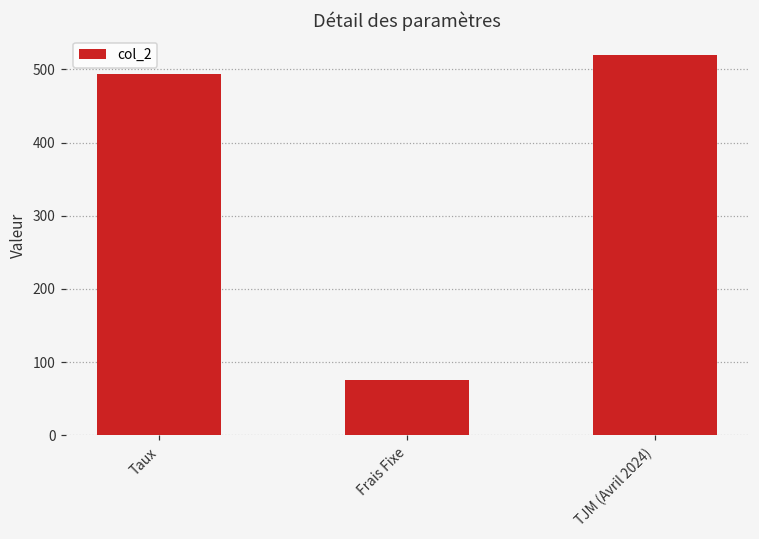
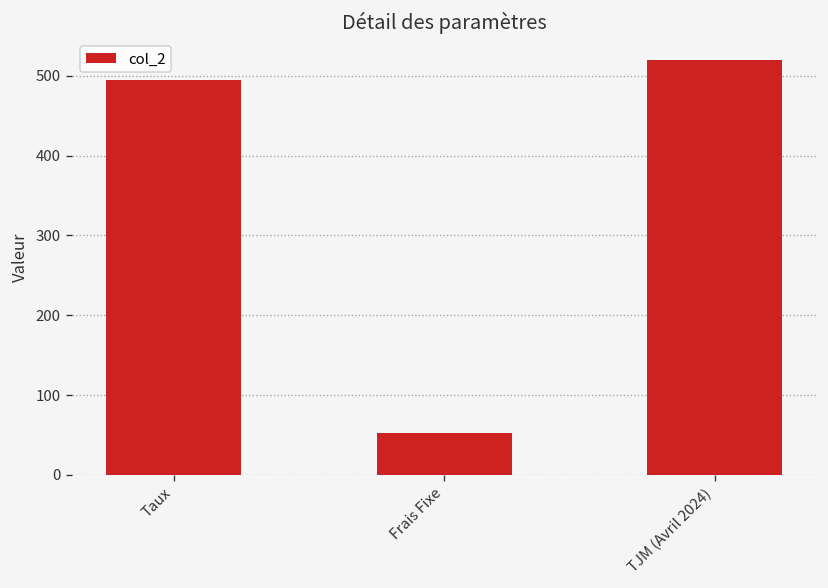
Frais Fixe: 80 -> 50
